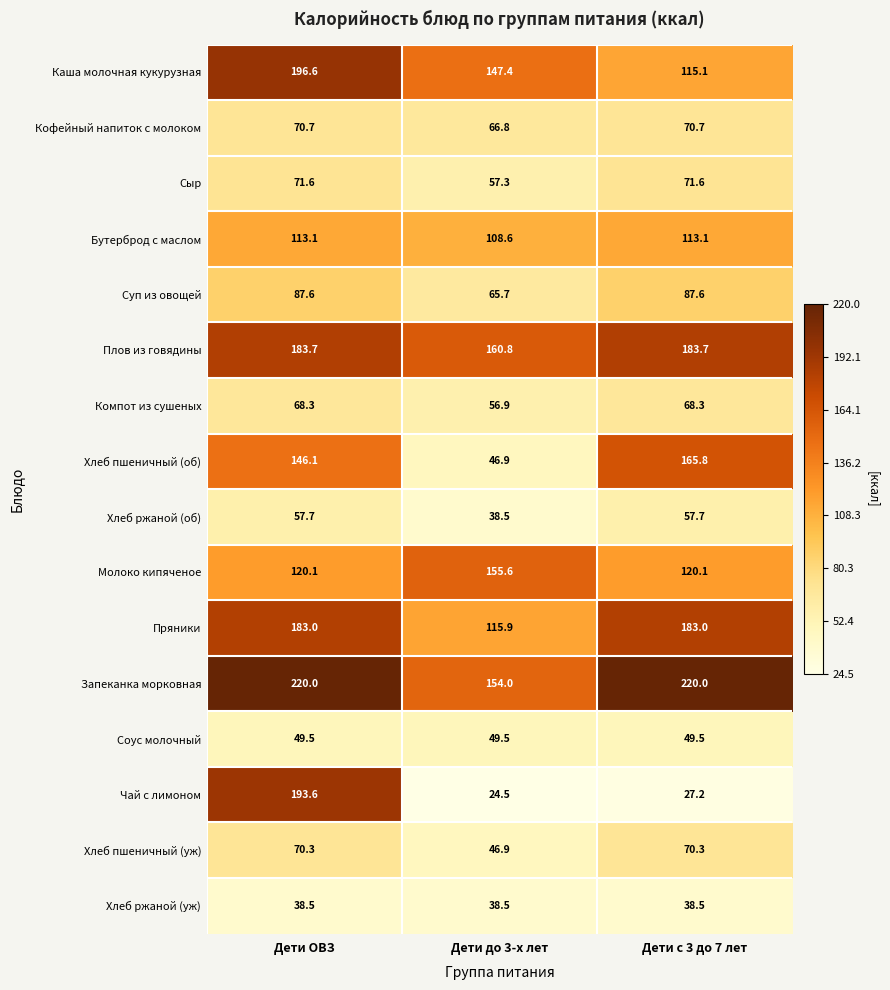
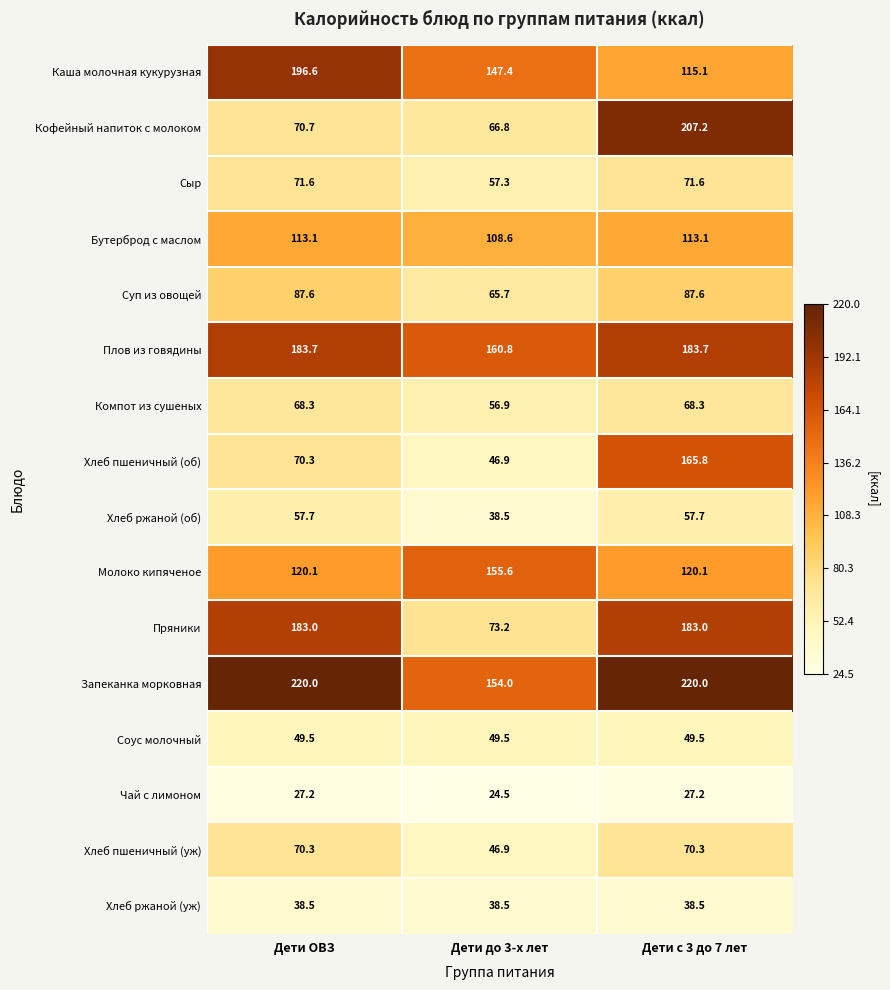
Кофейный напиток с молоком, Дети с 3 до 7 лет: 70.7 -> 207.2
Хлеб пшеничный (об), Дети ОВЗ: 146.1 -> 70.3
Пряники, Дети до 3-х лет: 115.9 -> 73.2
Чай с лимоном, Дети ОВЗ: 193.6 -> 27.2
